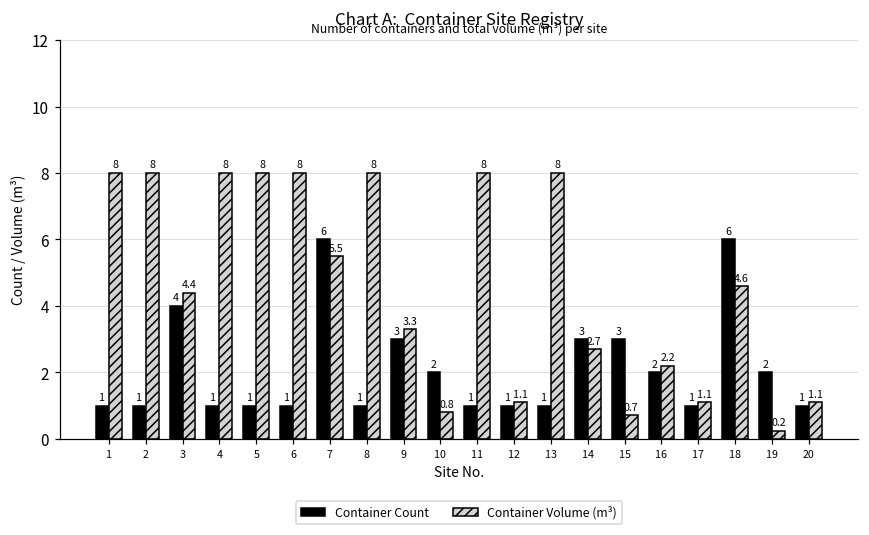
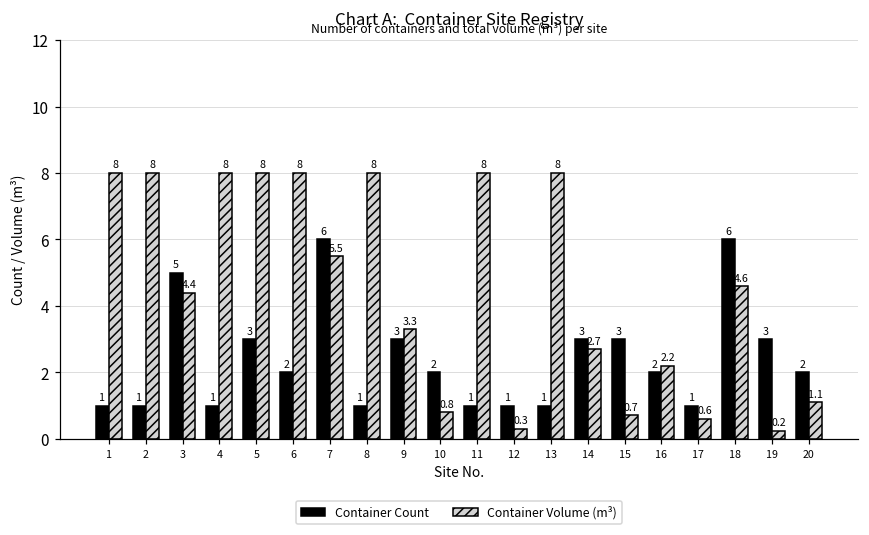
Container Count, 3: 4 -> 5
Container Count, 5: 1 -> 3
Container Count, 6: 1 -> 2
Container Volume (m³), 12: 1.1 -> 0.3
Container Volume (m³), 17: 1.1 -> 0.6
Container Count, 19: 2 -> 3
Container Count, 20: 1 -> 2
